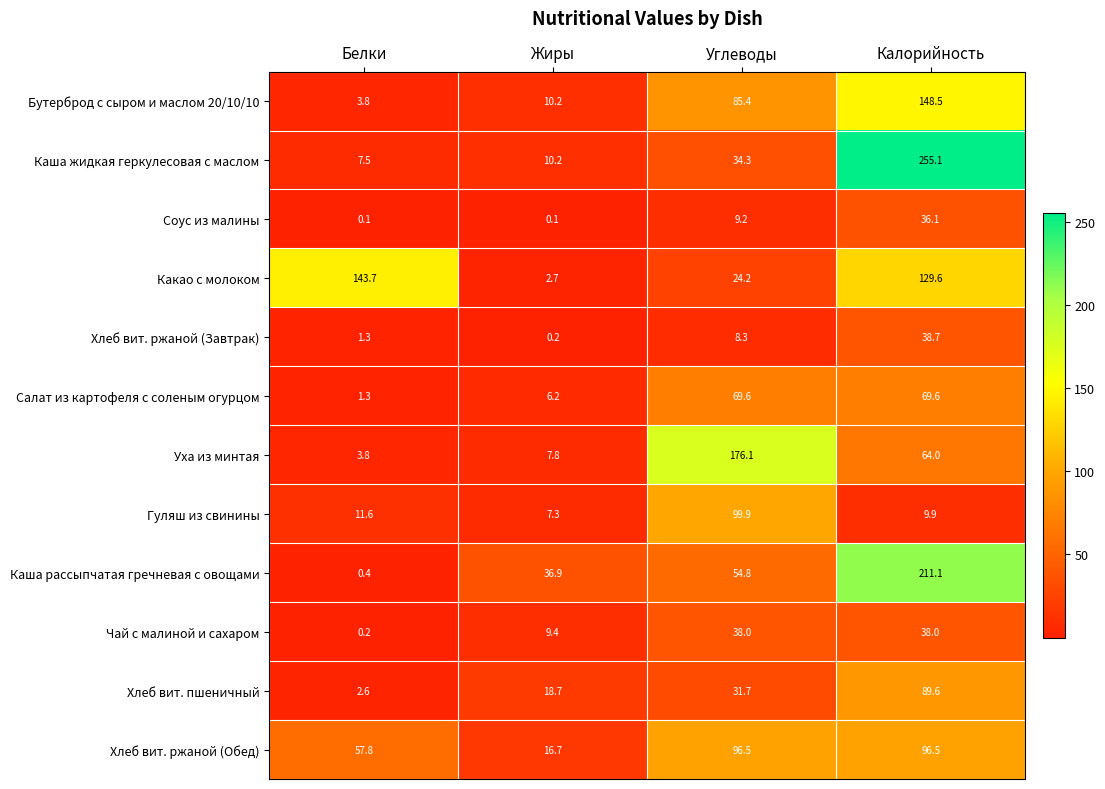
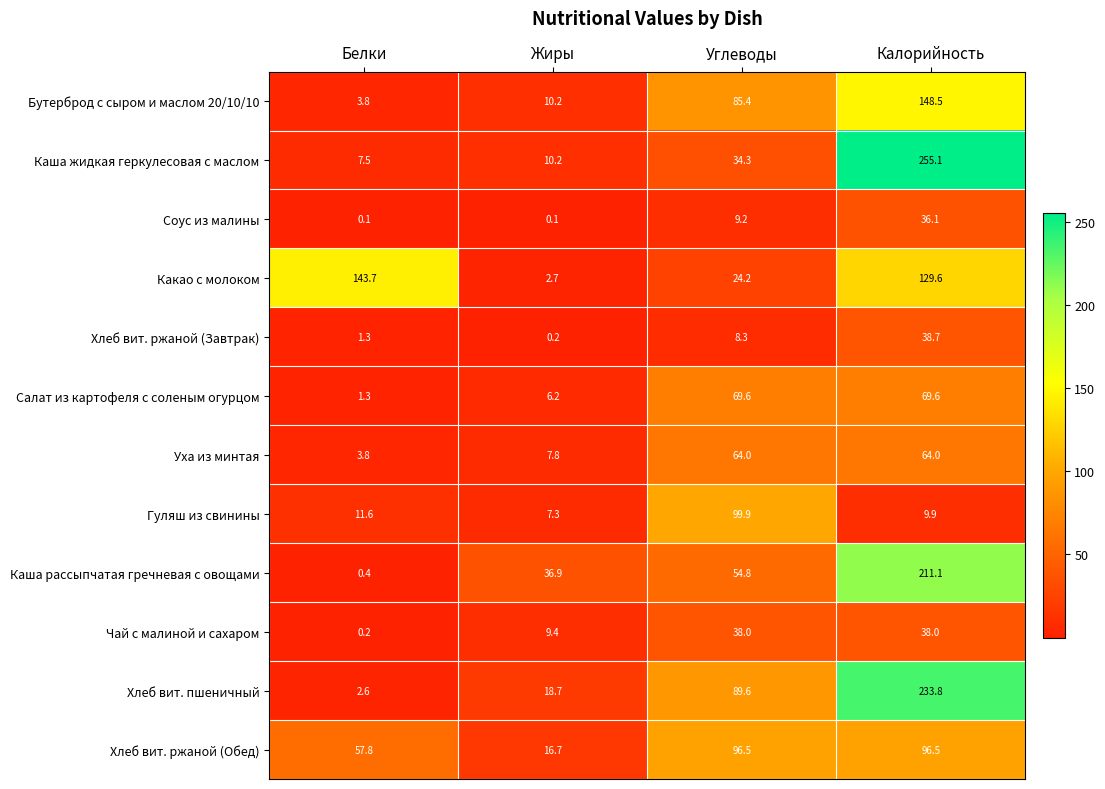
Уха из минтая, Углеводы: 176.1 -> 64.0
Хлеб вит. пшеничный, Углеводы: 31.7 -> 89.6
Хлеб вит. пшеничный, Калорийность: 89.6 -> 233.8
